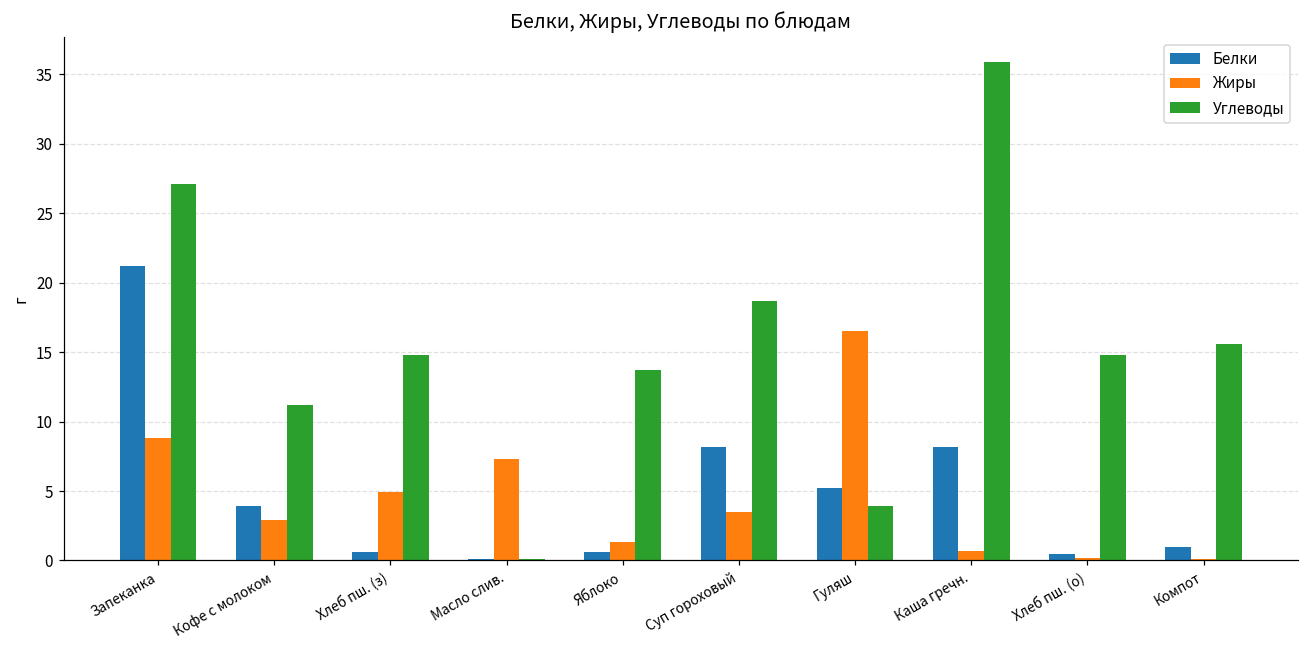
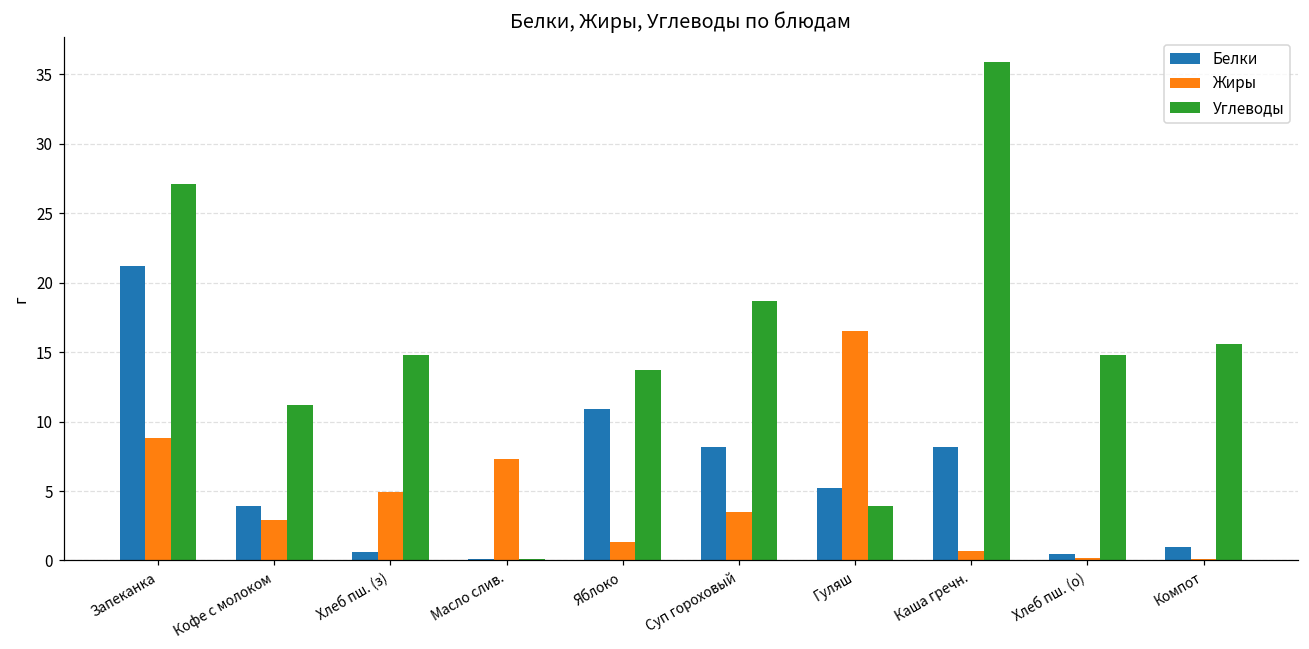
Белки, Яблоко: 0.6 -> 10.9
